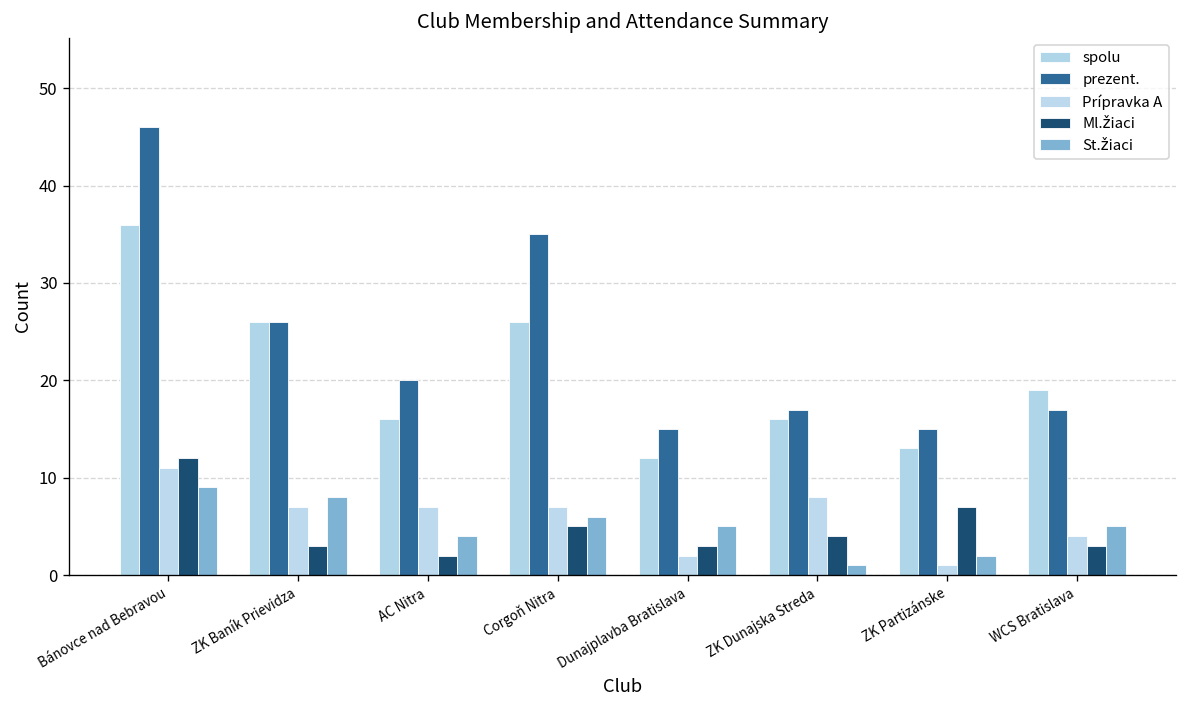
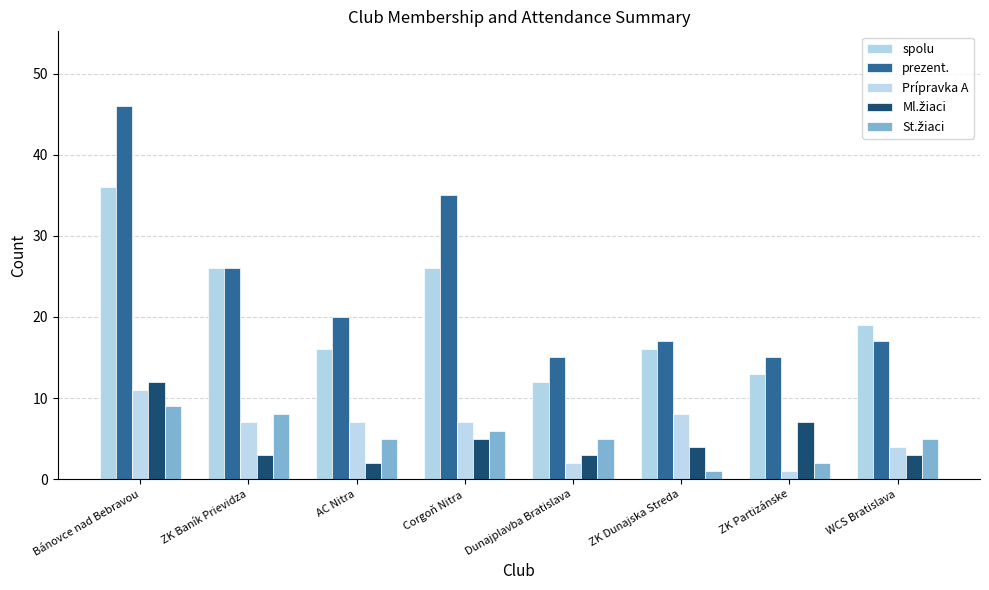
St.žiaci, AC Nitra: 4 -> 5
